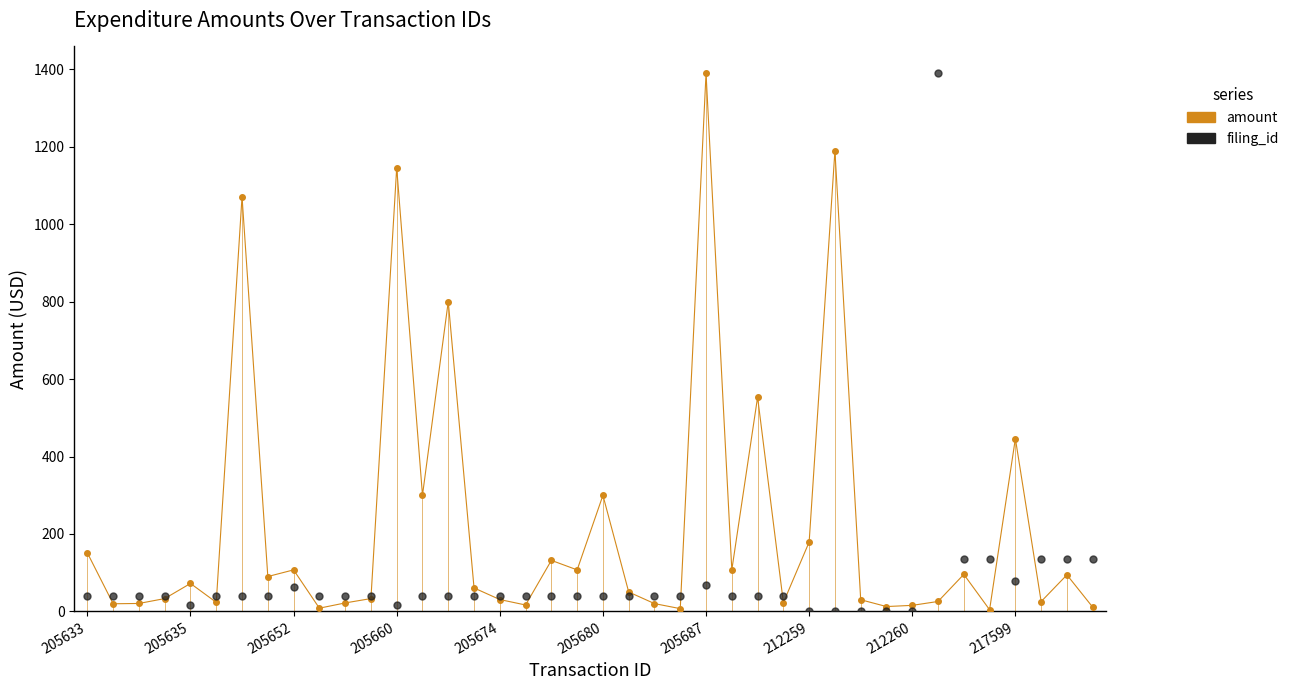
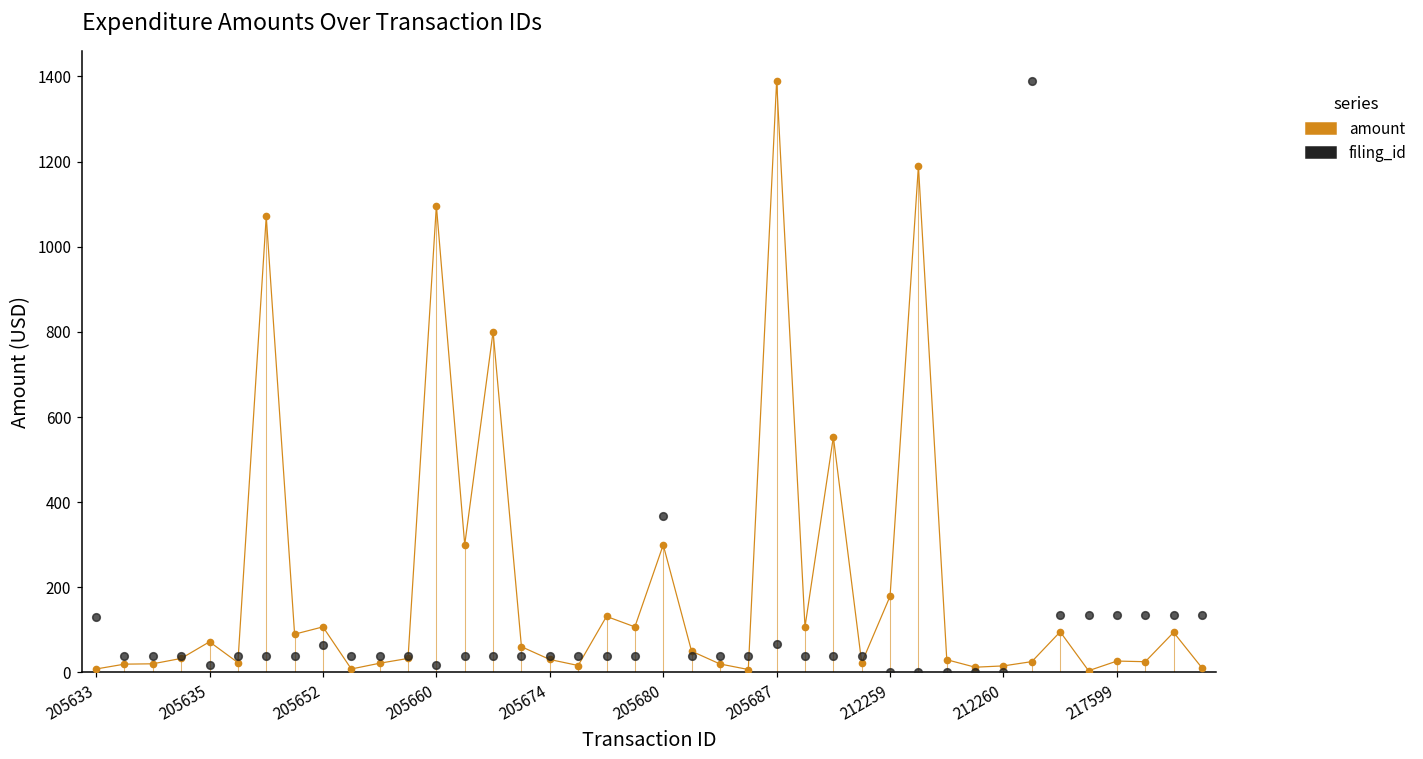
amount, 205633: 150 -> 10
filing_id, 205633: 40 -> 130
amount, 205660: 1150 -> 1100
filing_id, 205680: 40 -> 370
amount, 217599: 450 -> 30
filing_id, 217599: 80 -> 130
